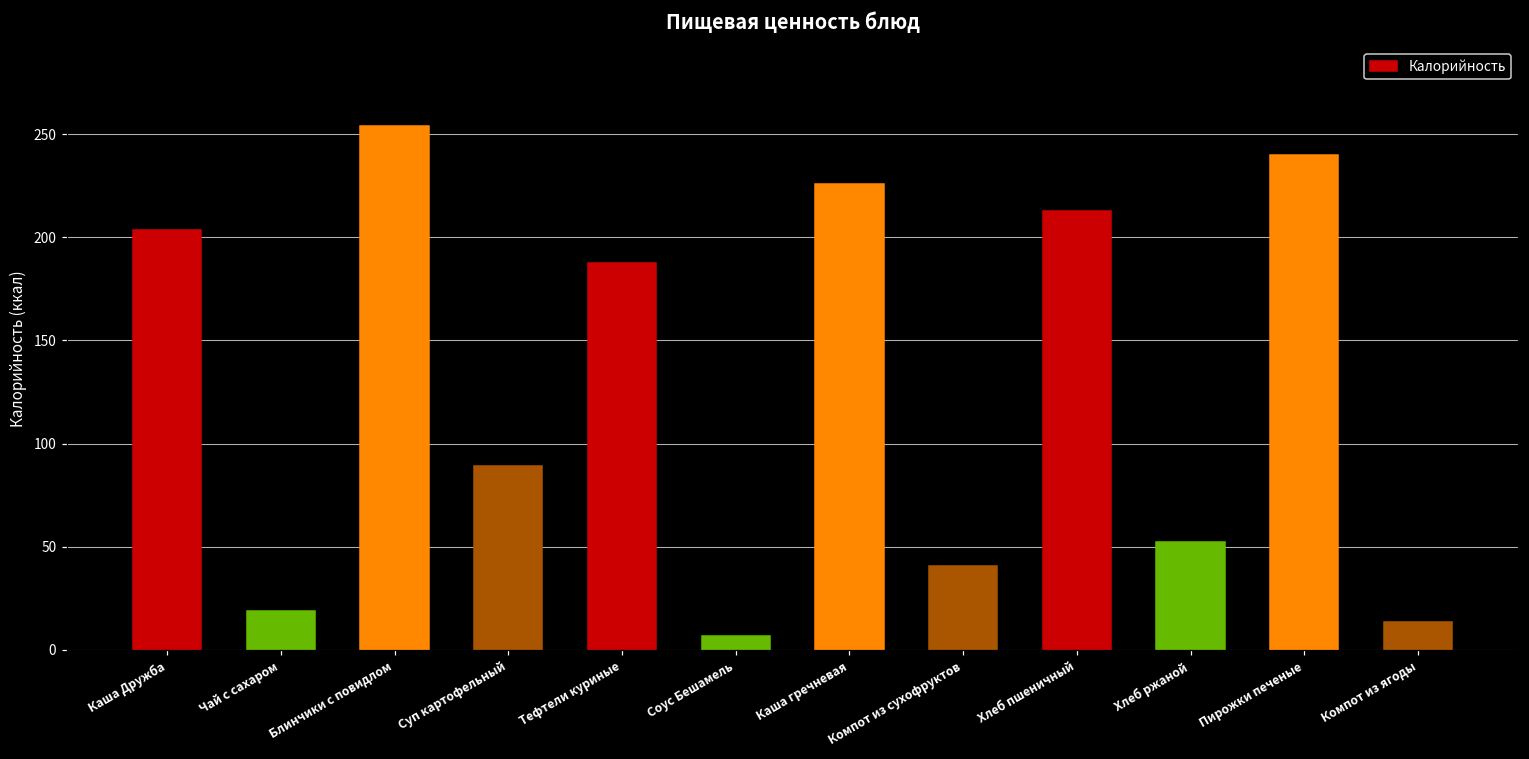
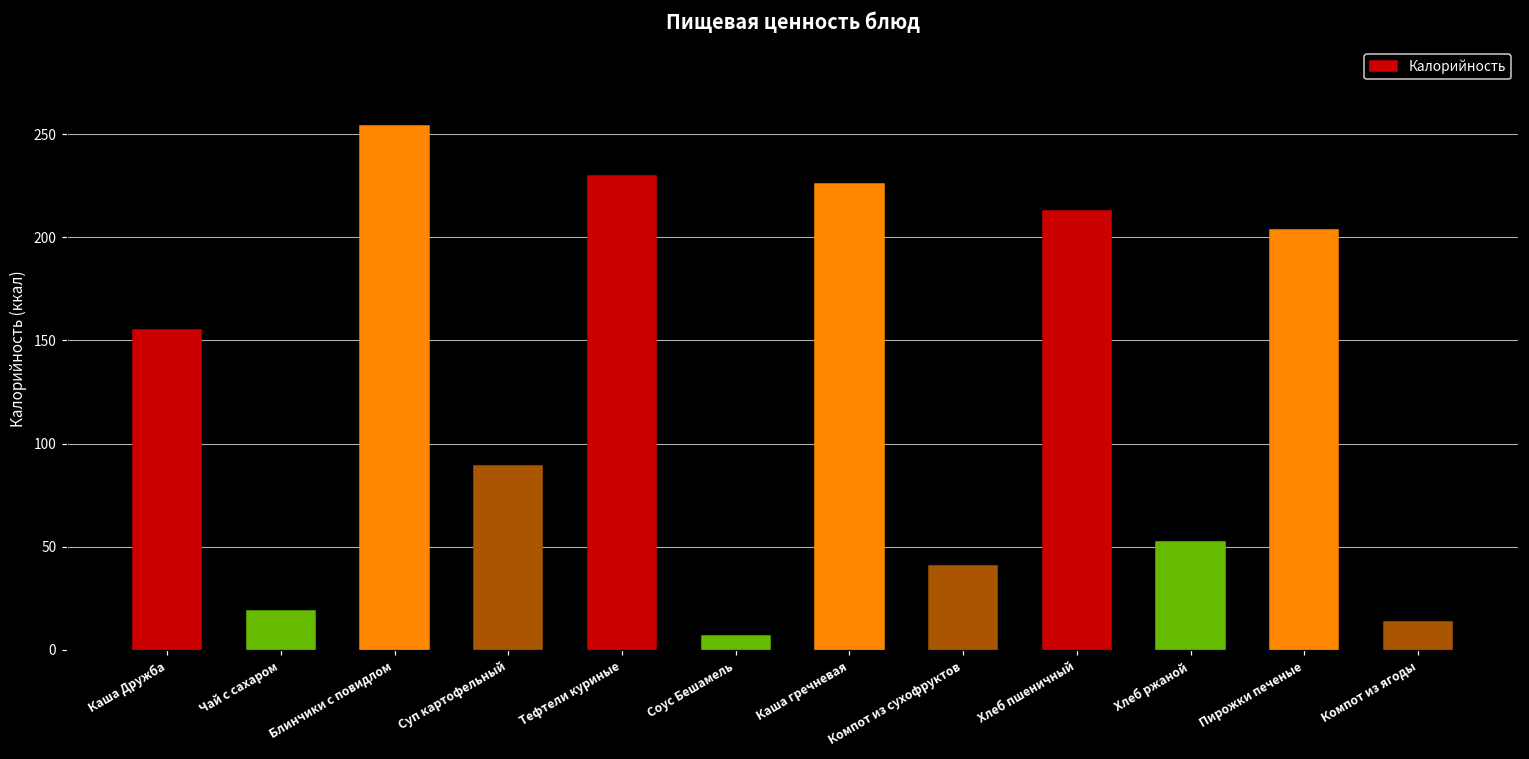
Каша Дружба: 204 -> 155
Тефтели куриные: 187 -> 230
Пирожки печеные: 240 -> 204
